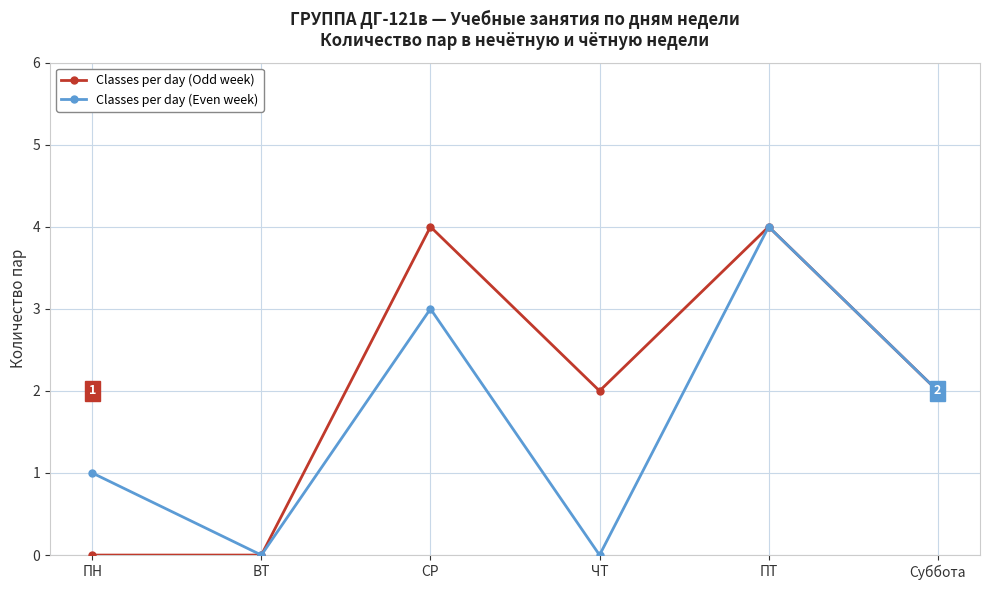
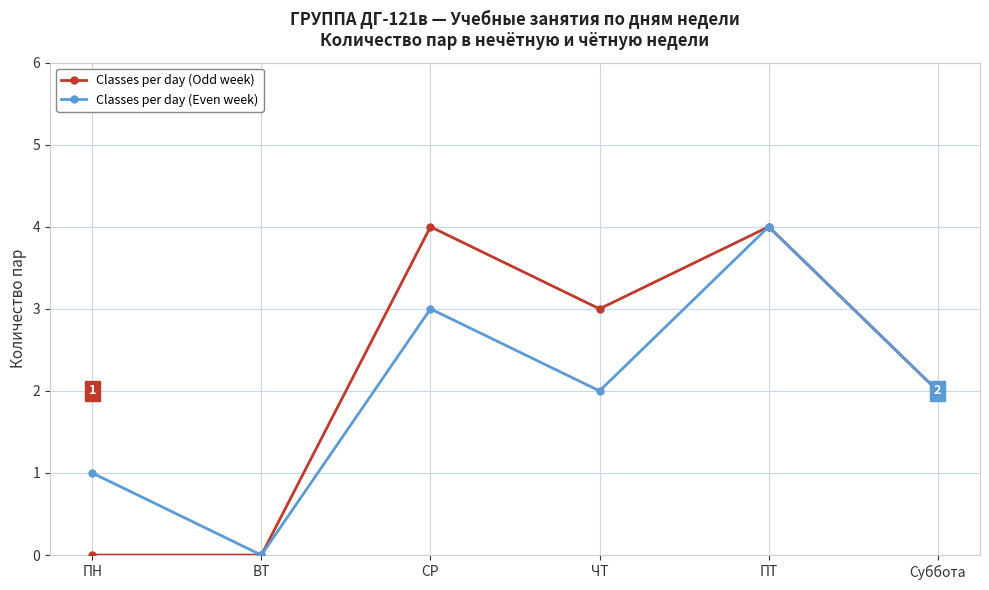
Classes per day (Odd week), ЧТ: 2 -> 3
Classes per day (Even week), ЧТ: 0 -> 2
